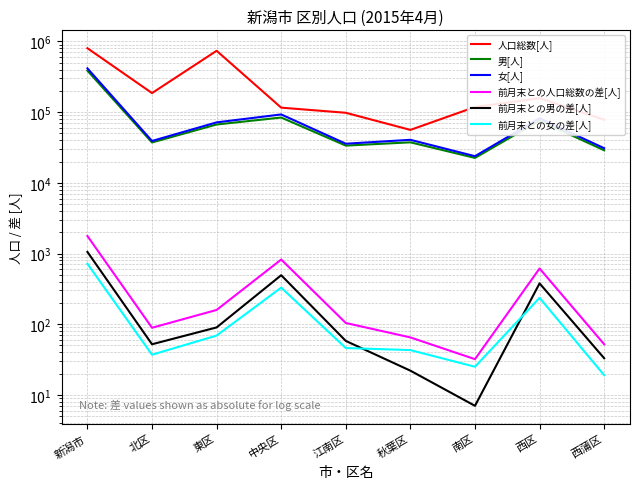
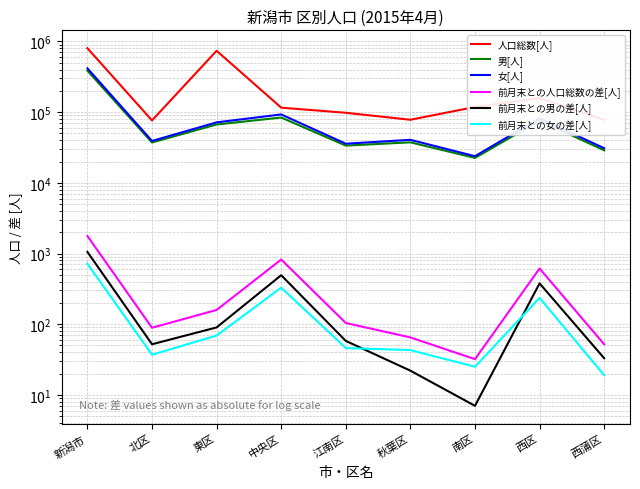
人口総数[人], 北区: 190000 -> 80000
人口総数[人], 秋葉区: 60000 -> 80000
